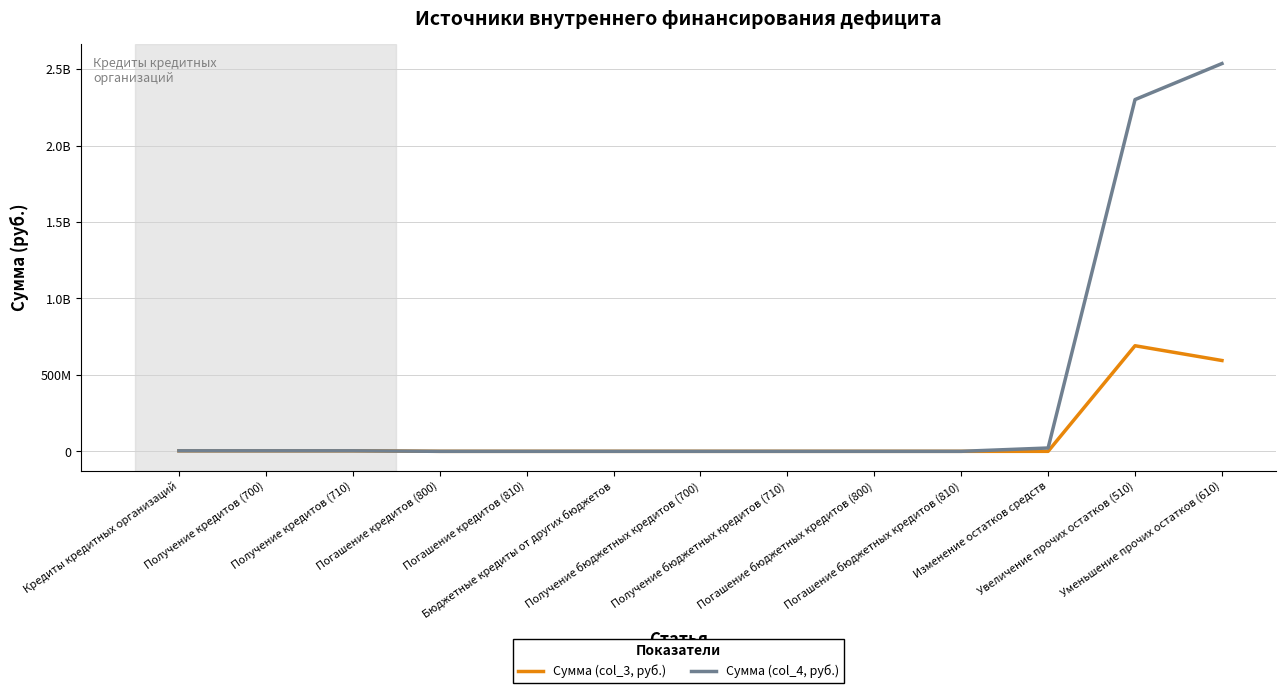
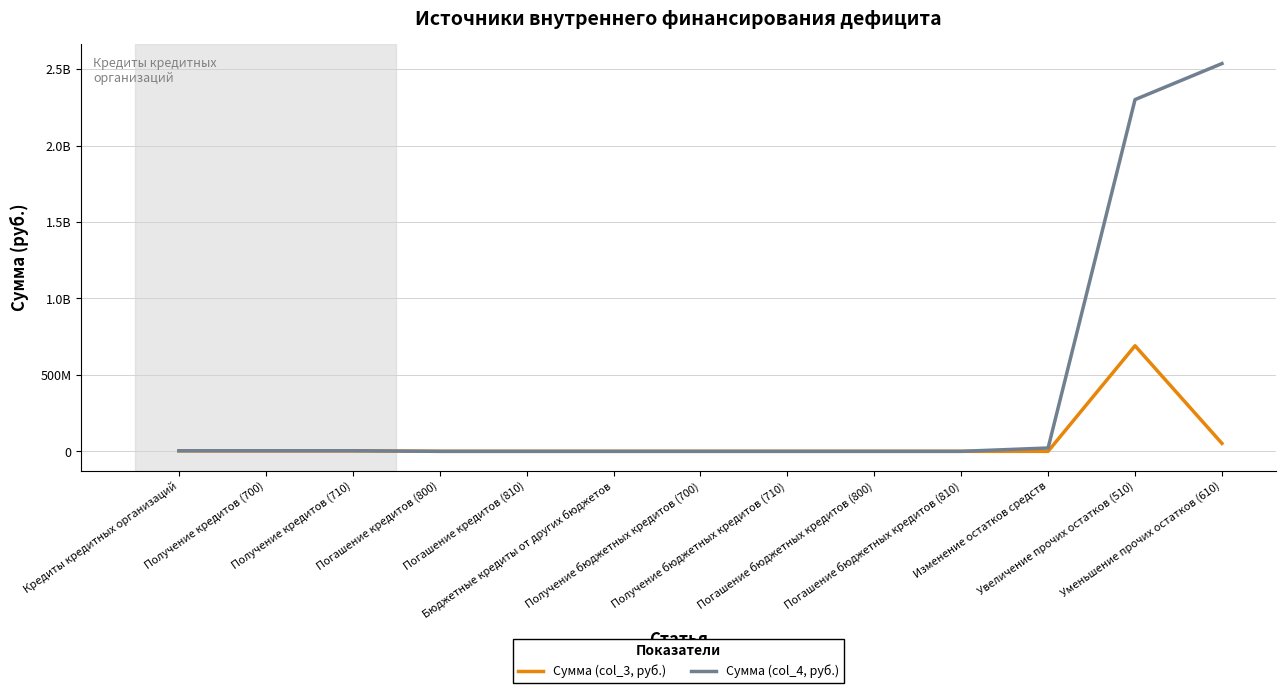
Сумма (col_3, руб.), Уменьшение прочих остатков (610): 590000000 -> 50000000
